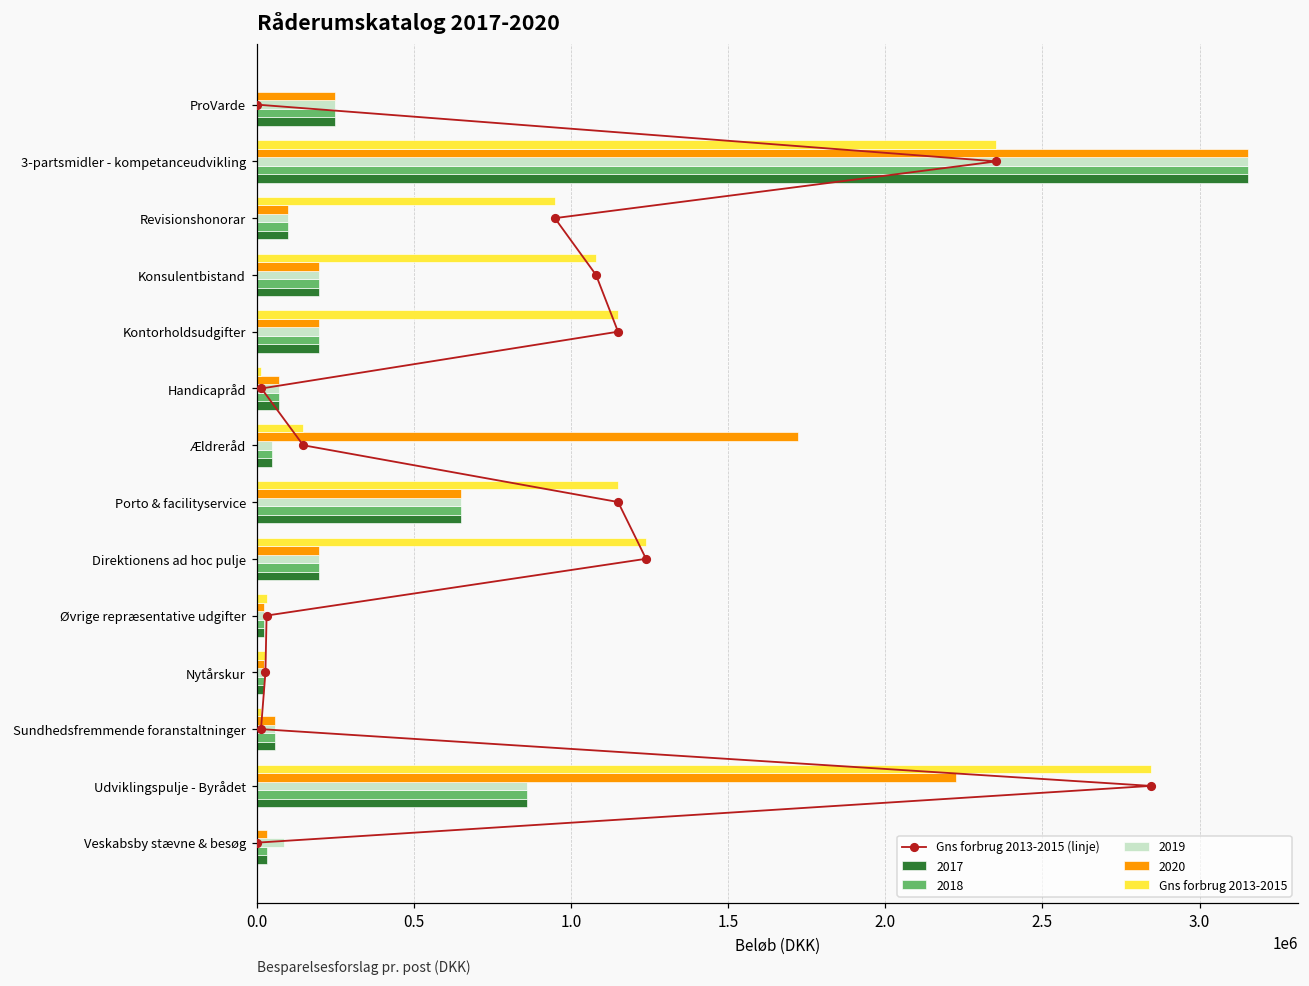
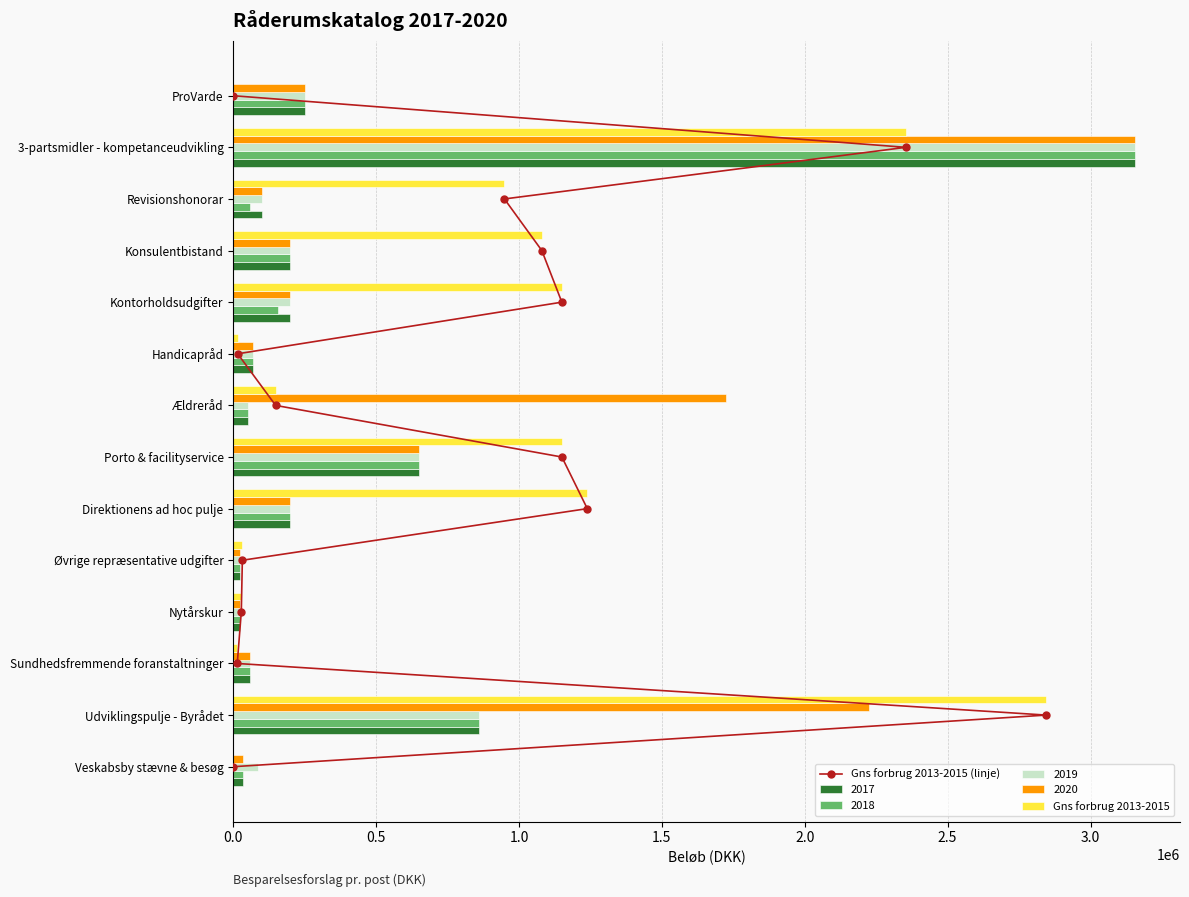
2018, Revisionshonorar: 100000 -> 60000
2018, Kontorholdsudgifter: 200000 -> 160000
